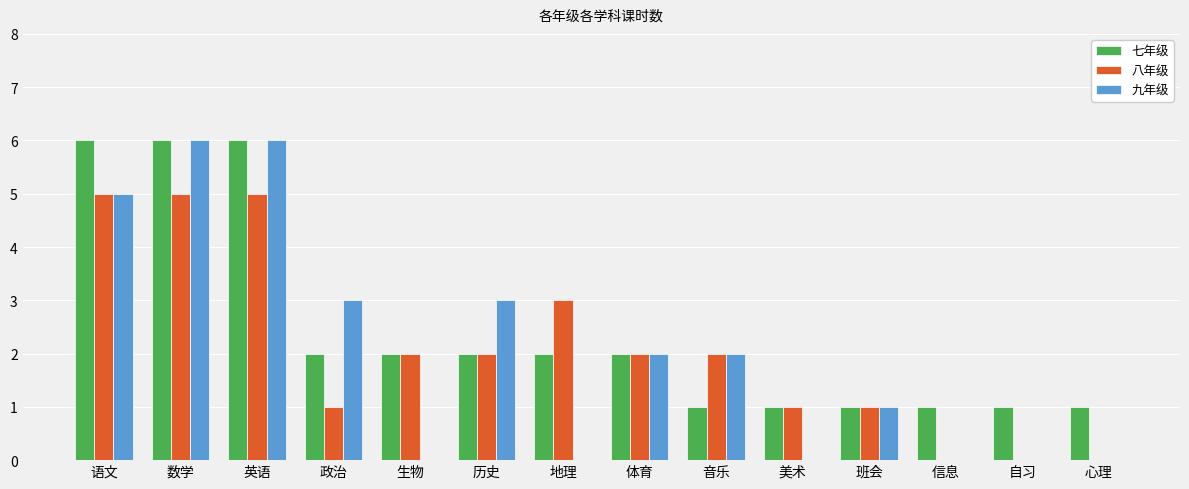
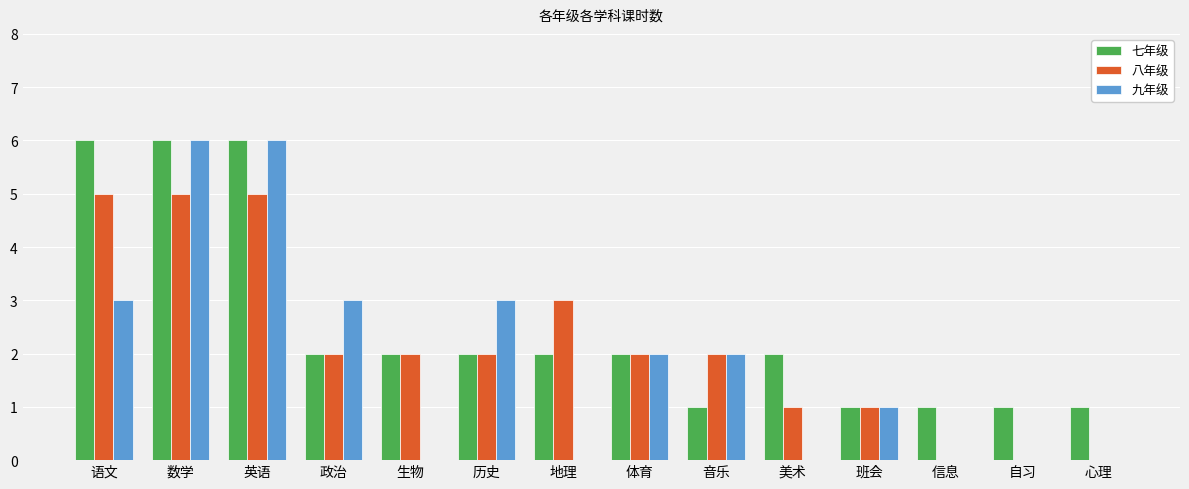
九年级, 语文: 5 -> 3
八年级, 政治: 1 -> 2
七年级, 美术: 1 -> 2
